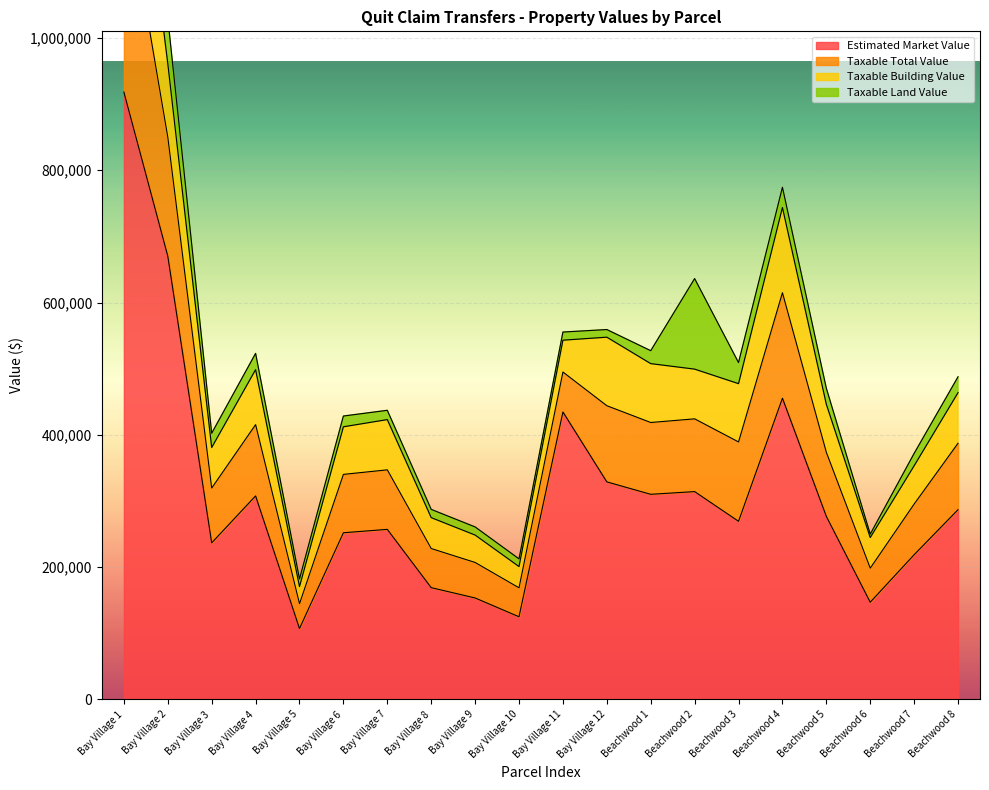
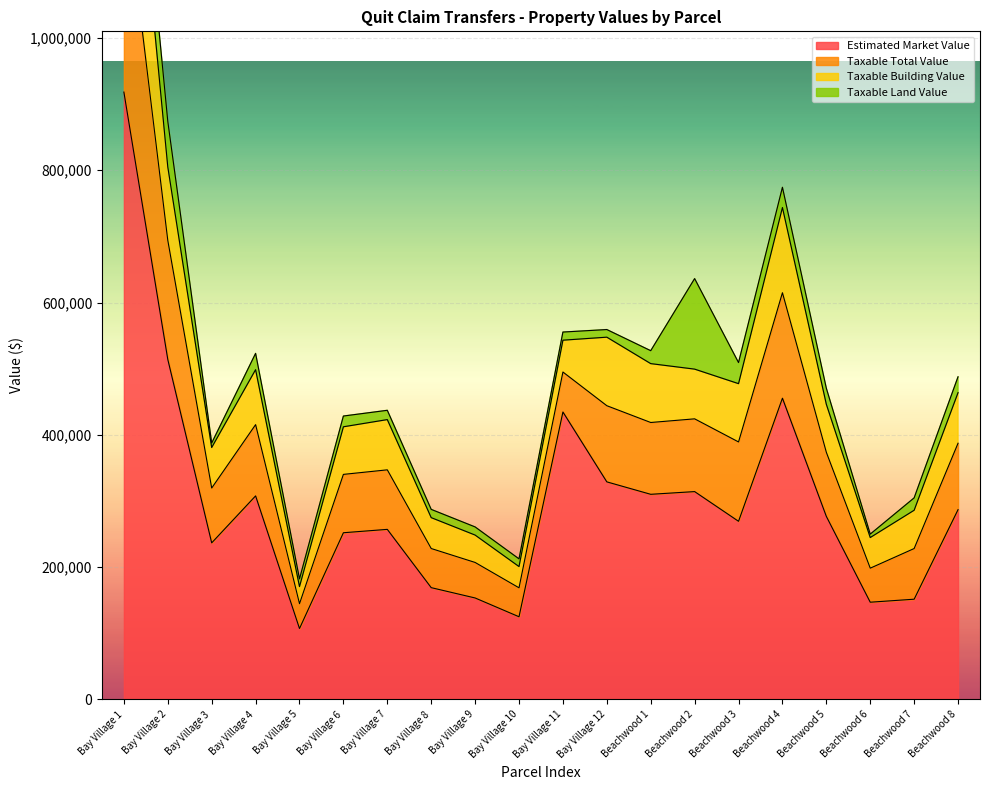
Estimated Market Value, Bay Village 2: 670,000 -> 510,000
Taxable Land Value, Bay Village 3: 20,000 -> 10,000
Estimated Market Value, Beachwood 7: 220,000 -> 150,000
